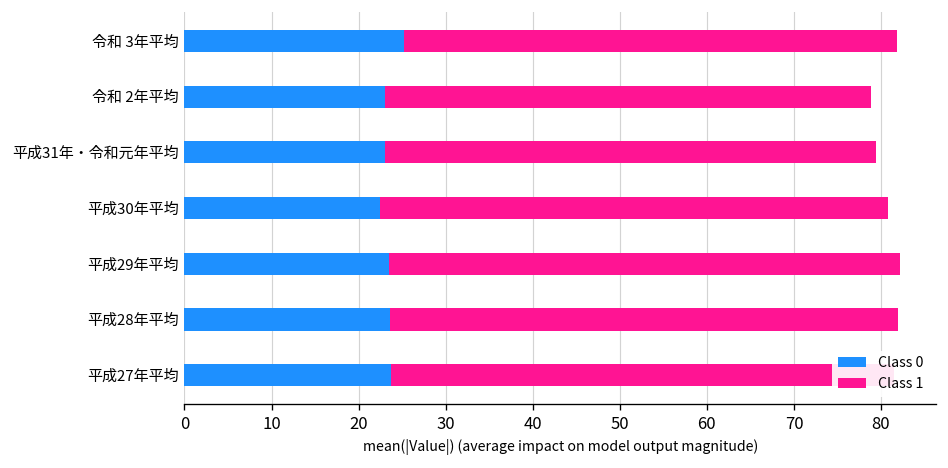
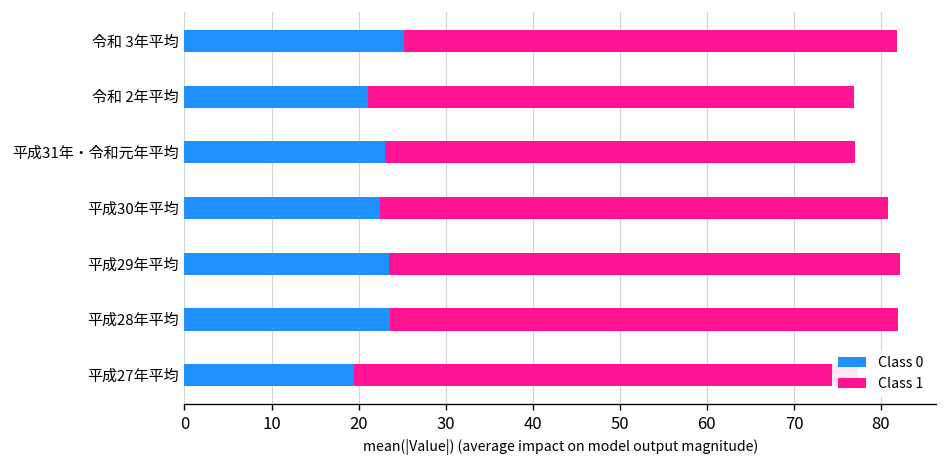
Class 0, 令和 2年平均: 23 -> 21
Class 1, 平成31年・令和元年平均: 56 -> 54
Class 0, 平成27年平均: 24 -> 20
